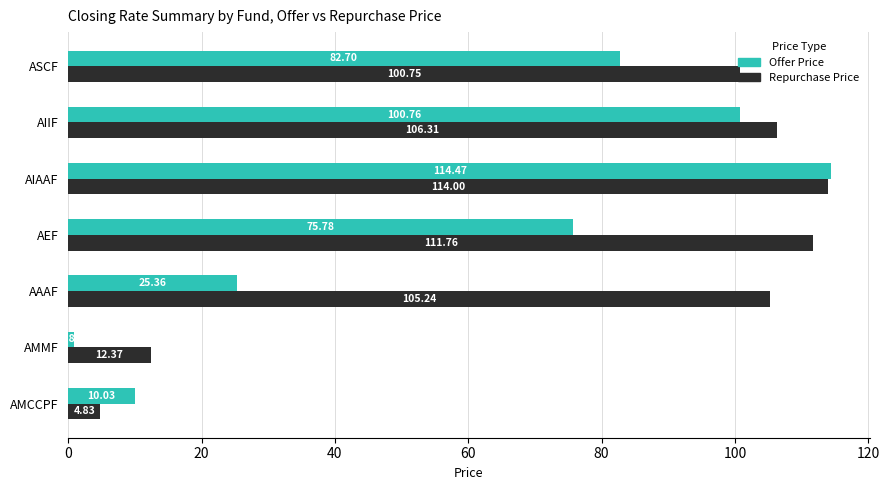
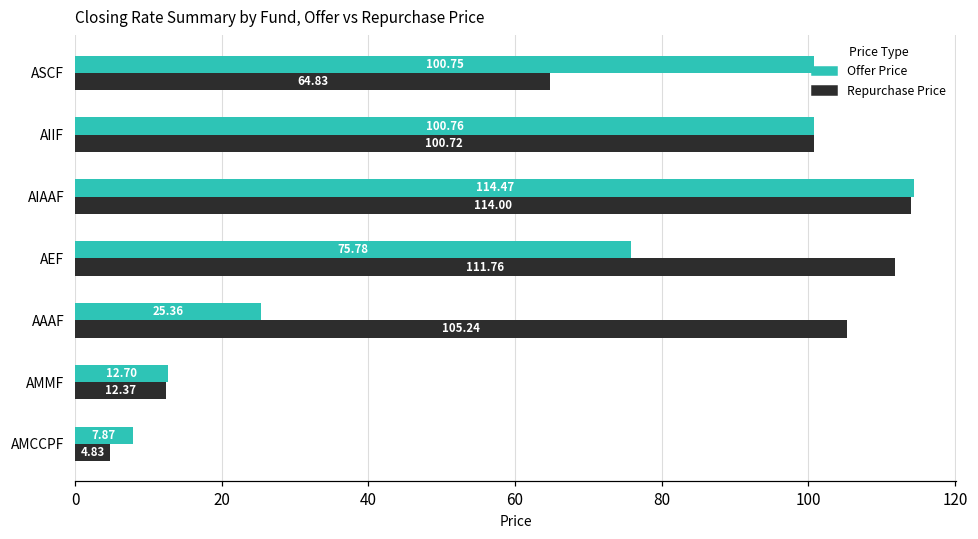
Offer Price, ASCF: 82.70 -> 100.75
Repurchase Price, ASCF: 100.75 -> 64.83
Repurchase Price, AIIF: 106.31 -> 100.72
Offer Price, AMMF: 1 -> 13
Offer Price, AMCCPF: 10.03 -> 7.87
